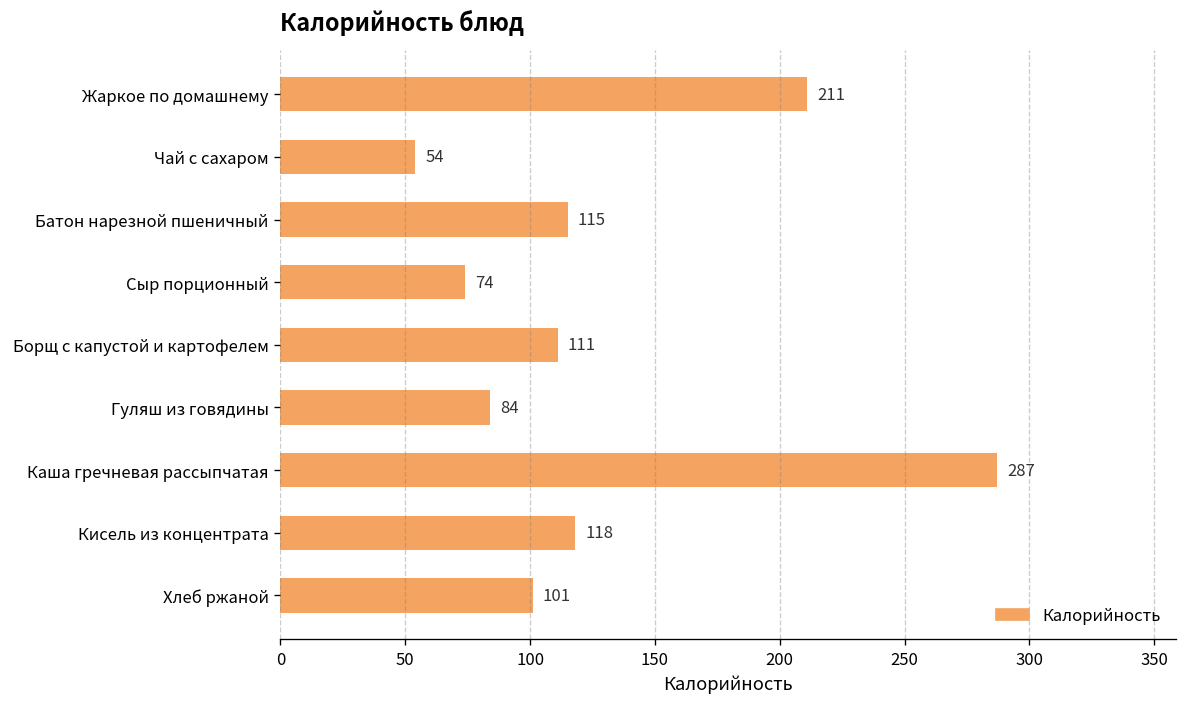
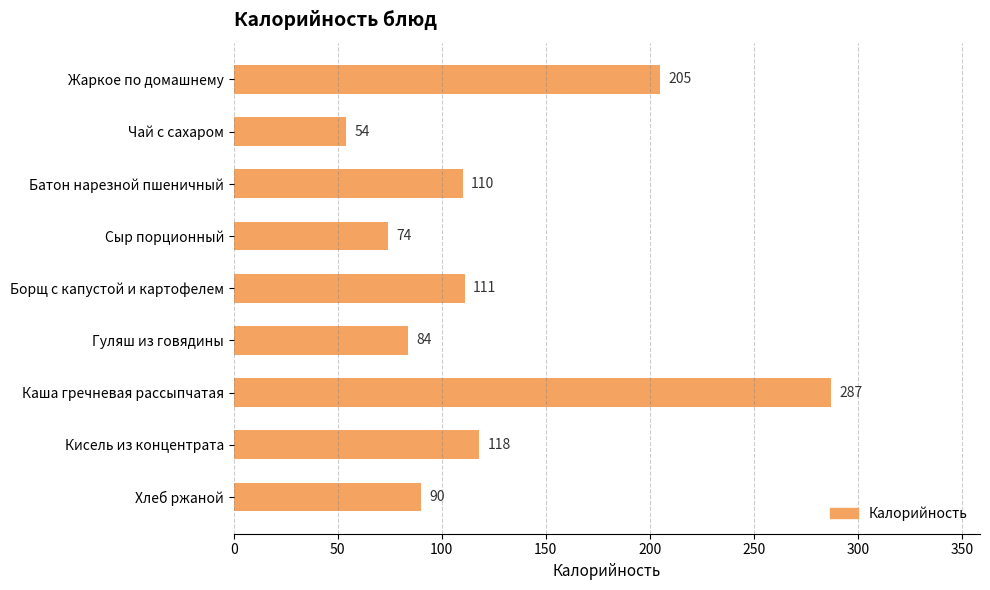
Жаркое по домашнему: 211 -> 205
Батон нарезной пшеничный: 115 -> 110
Хлеб ржаной: 101 -> 90
